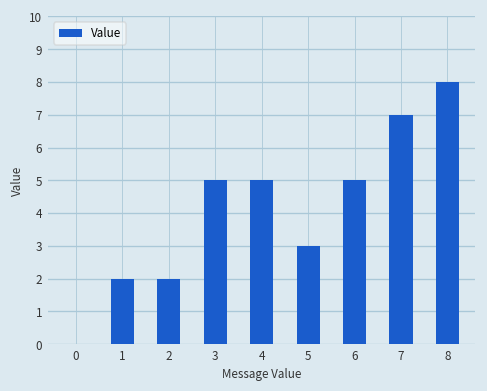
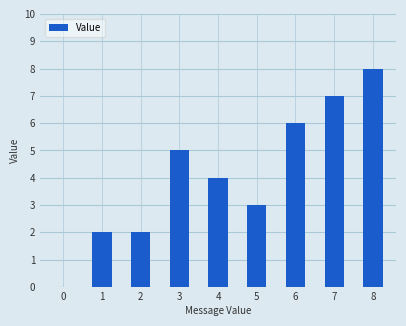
4: 5 -> 4
6: 5 -> 6
